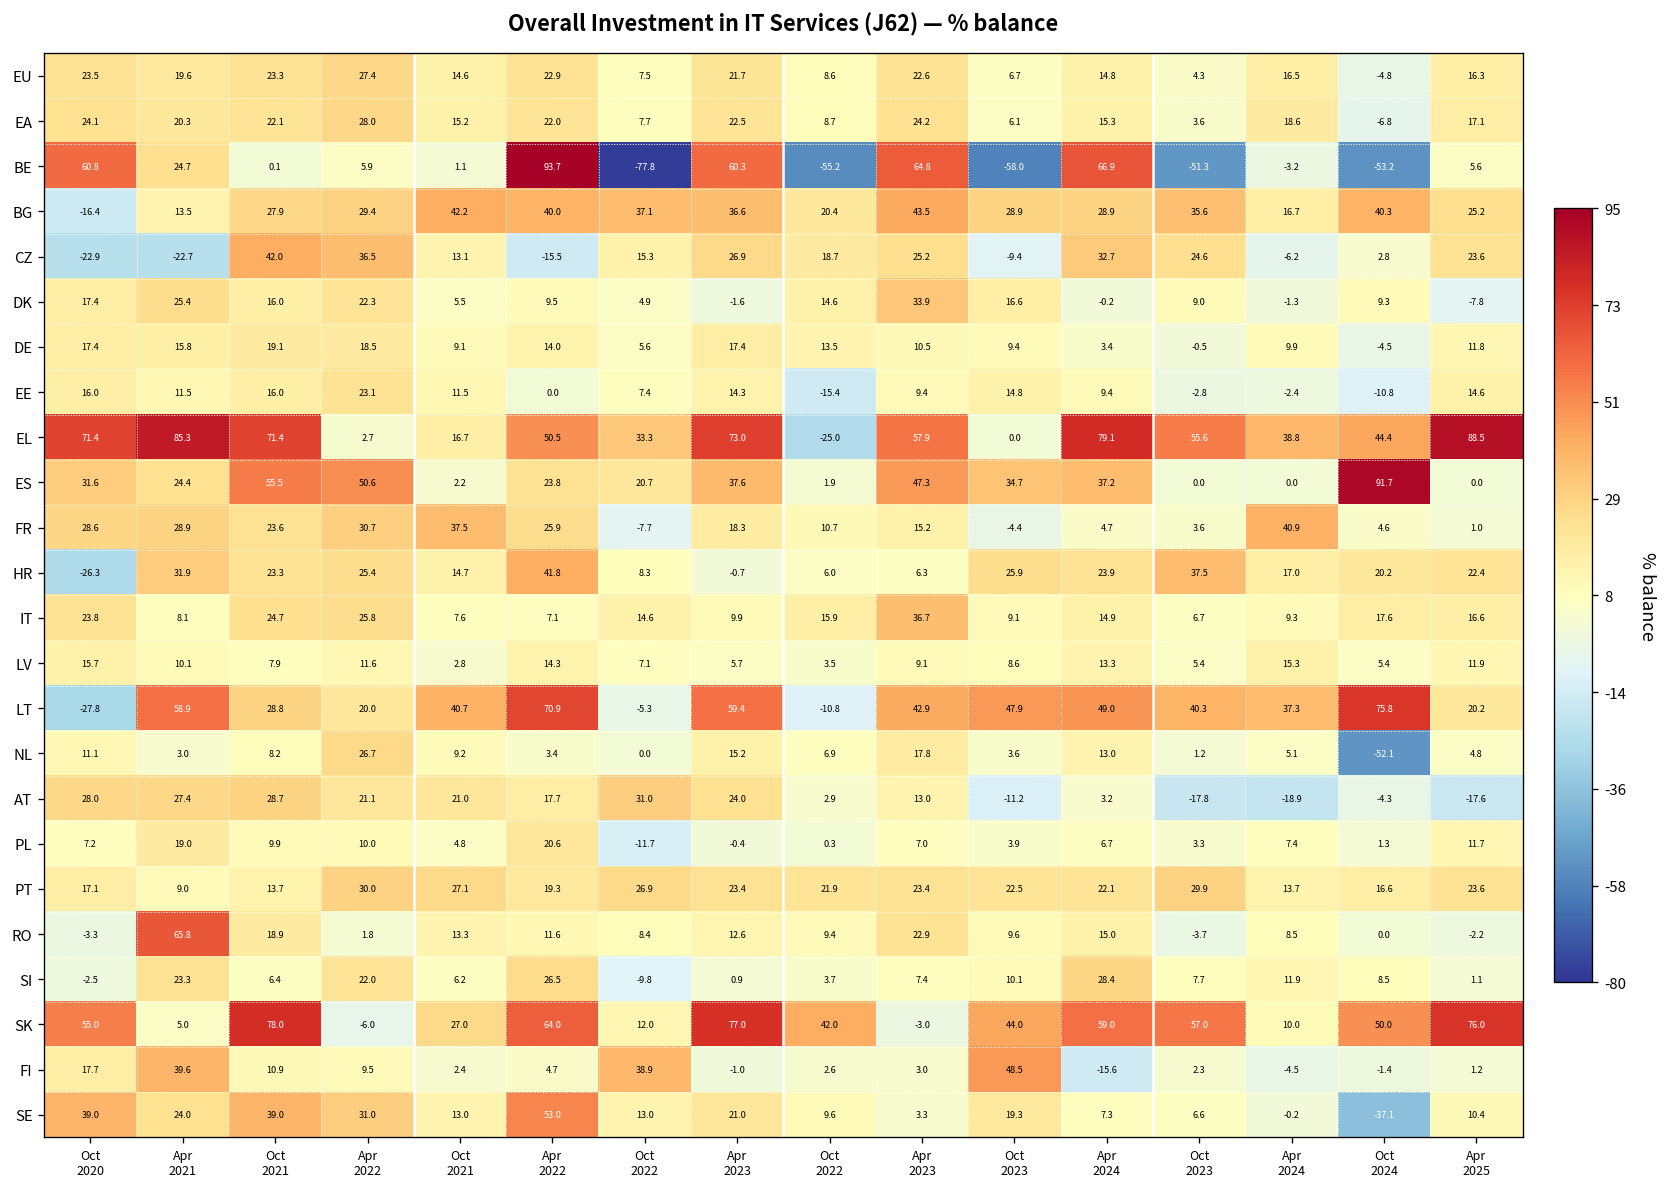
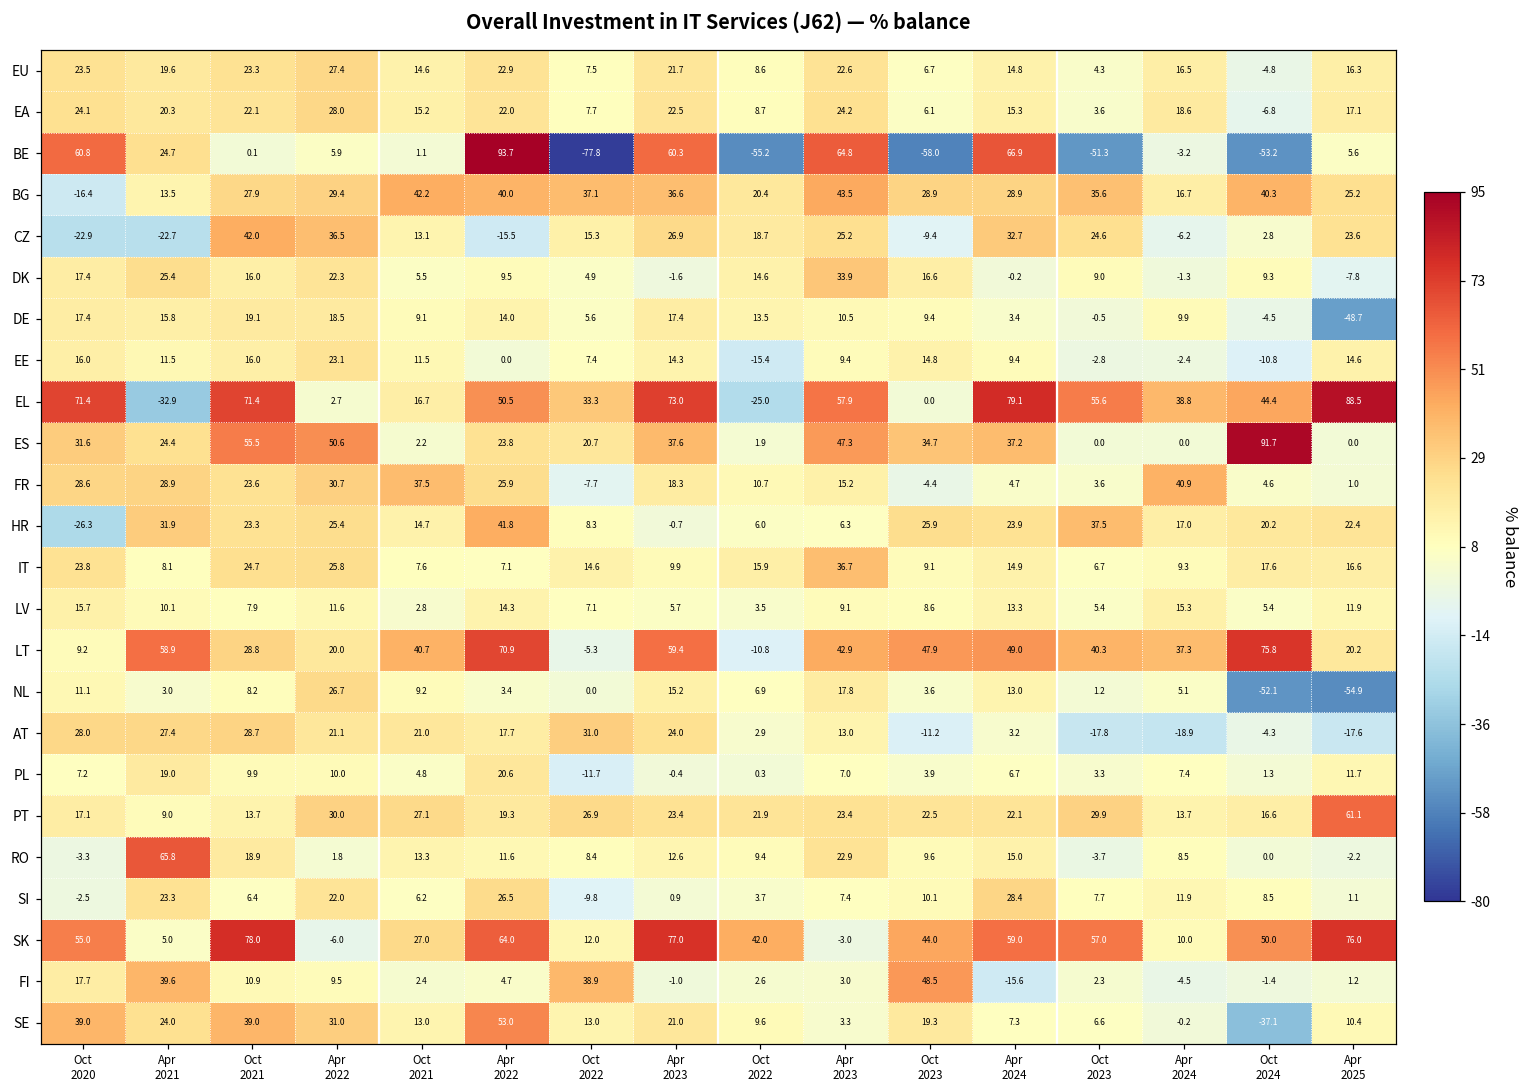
DE, Apr 2025: 11.8 -> -48.7
EL, Apr 2021: 85.3 -> -32.9
LT, Oct 2020: -27.8 -> 9.2
NL, Apr 2025: 4.8 -> -54.9
PT, Apr 2025: 23.6 -> 61.1
